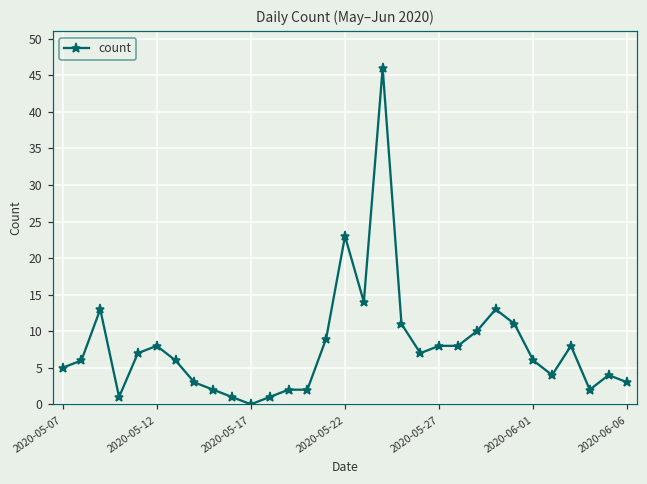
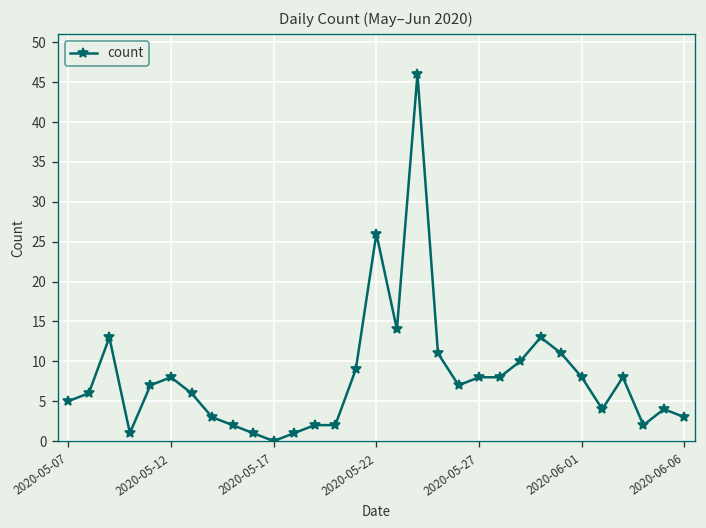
2020-05-22: 23 -> 26
2020-06-01: 6 -> 8
